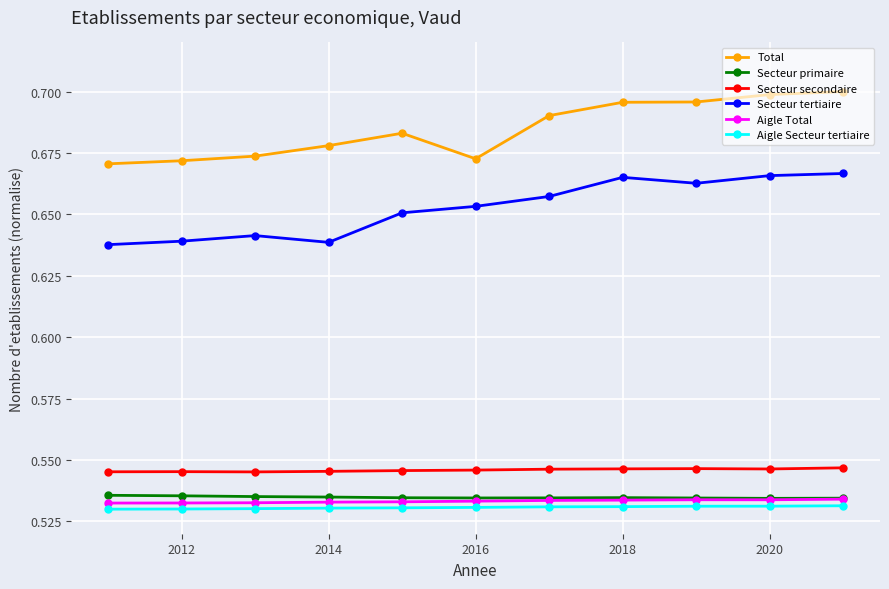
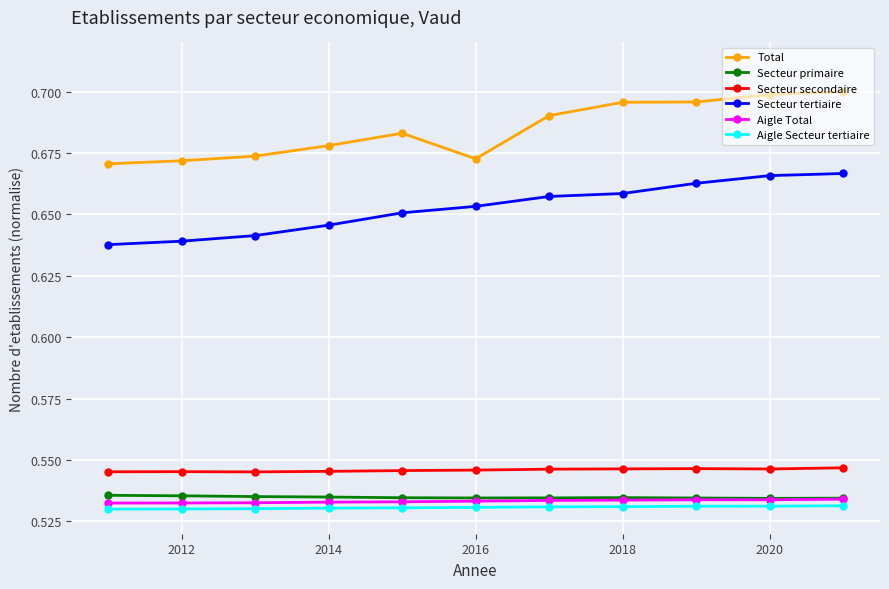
Secteur tertiaire, 2014: 0.639 -> 0.646
Secteur tertiaire, 2018: 0.665 -> 0.659
